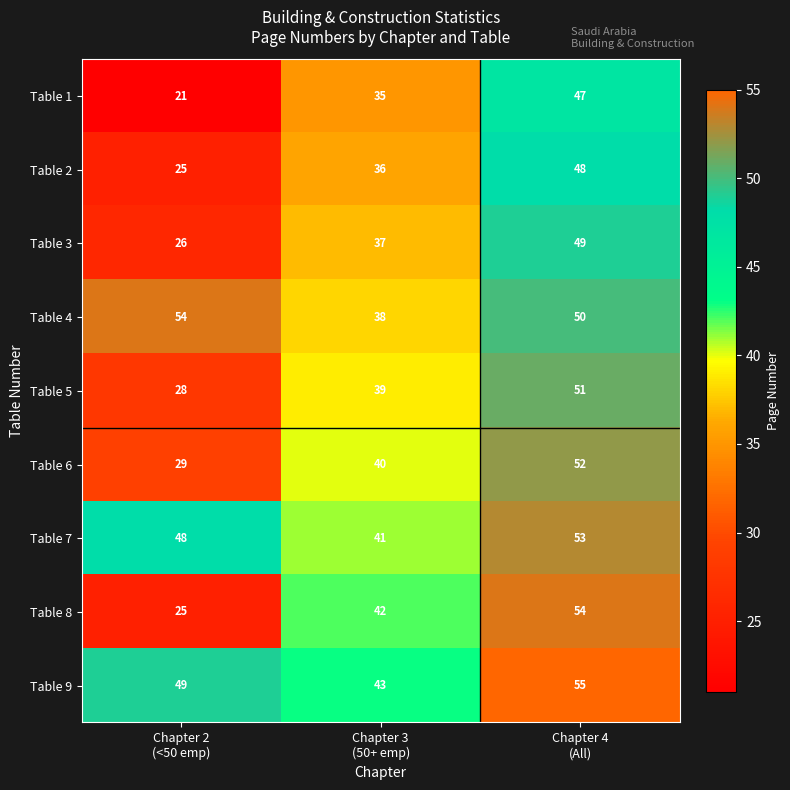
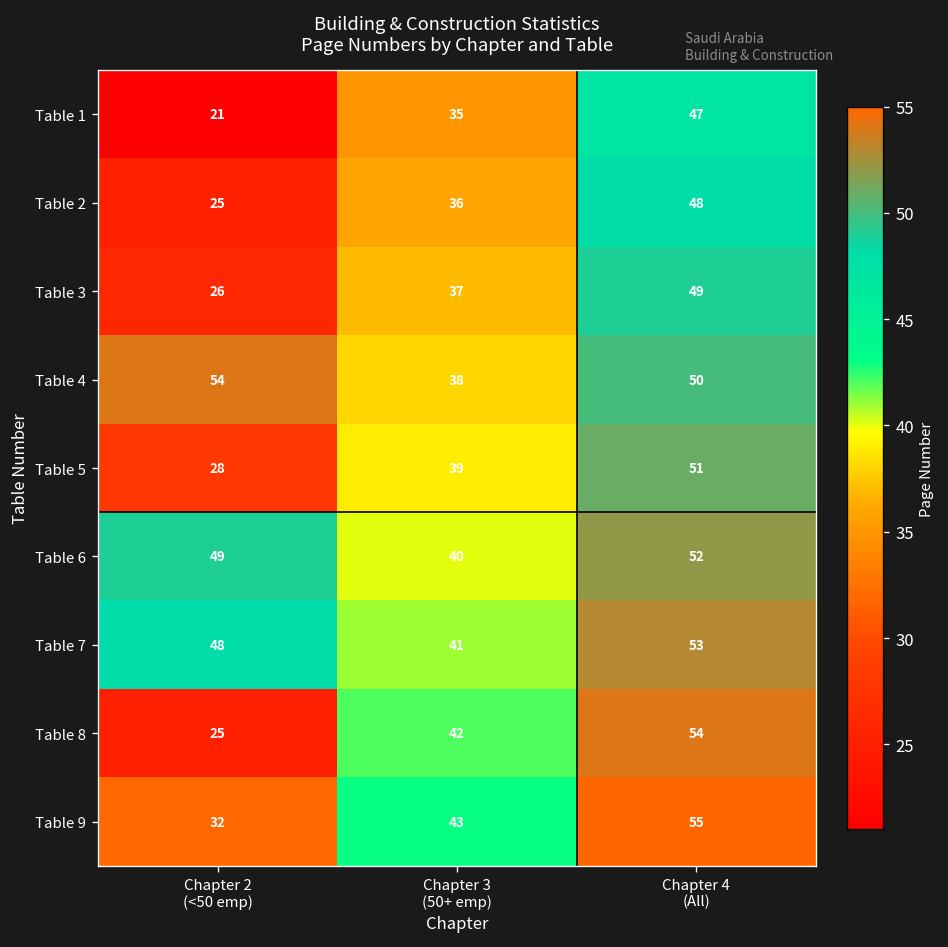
Table 6, Chapter 2 (<50 emp): 29 -> 49
Table 9, Chapter 2 (<50 emp): 49 -> 32
